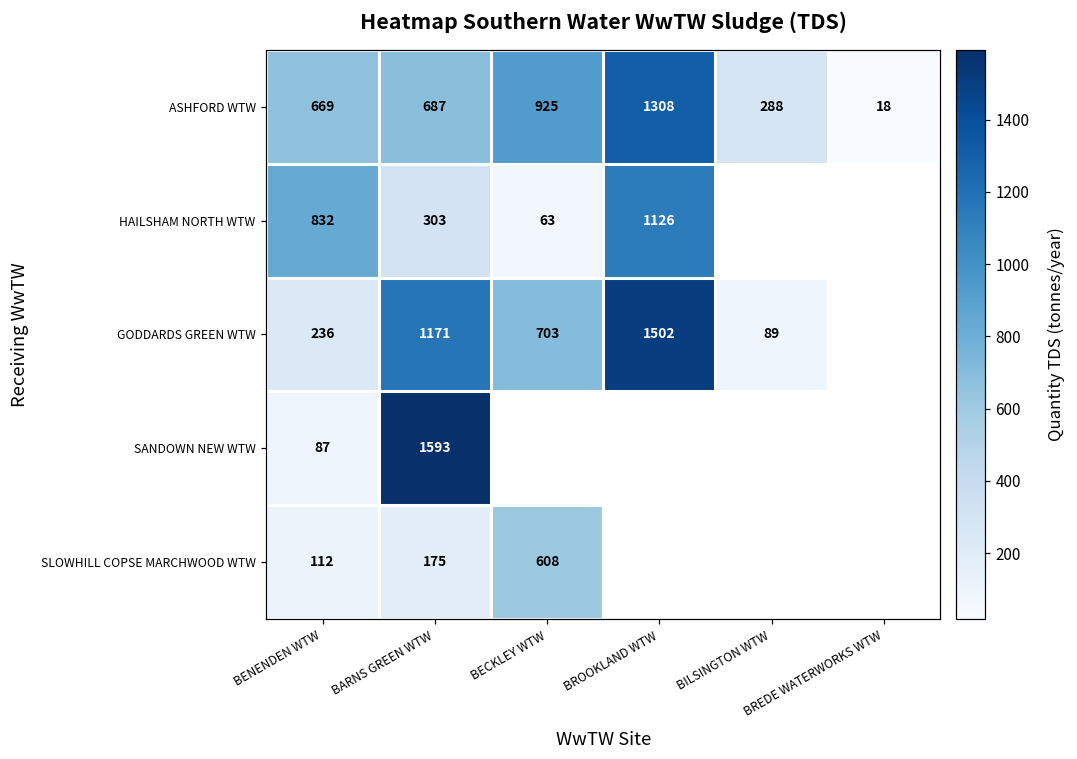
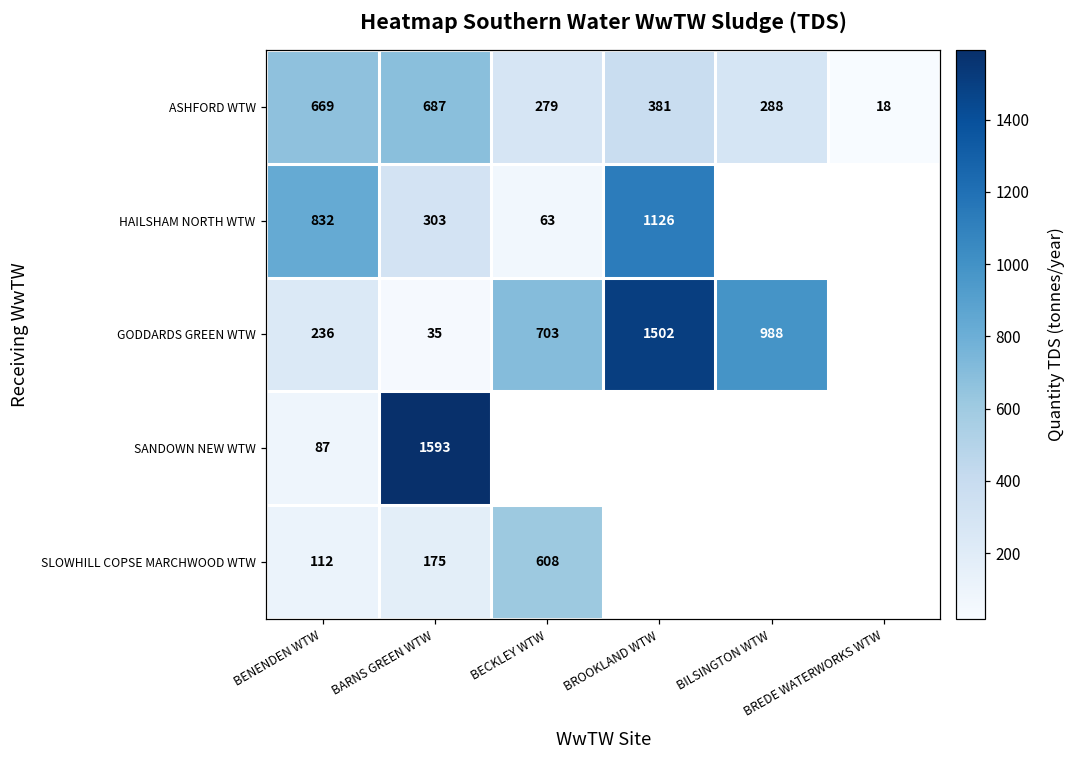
ASHFORD WTW, BECKLEY WTW: 925 -> 279
ASHFORD WTW, BROOKLAND WTW: 1308 -> 381
GODDARDS GREEN WTW, BARNS GREEN WTW: 1171 -> 35
GODDARDS GREEN WTW, BILSINGTON WTW: 89 -> 988
